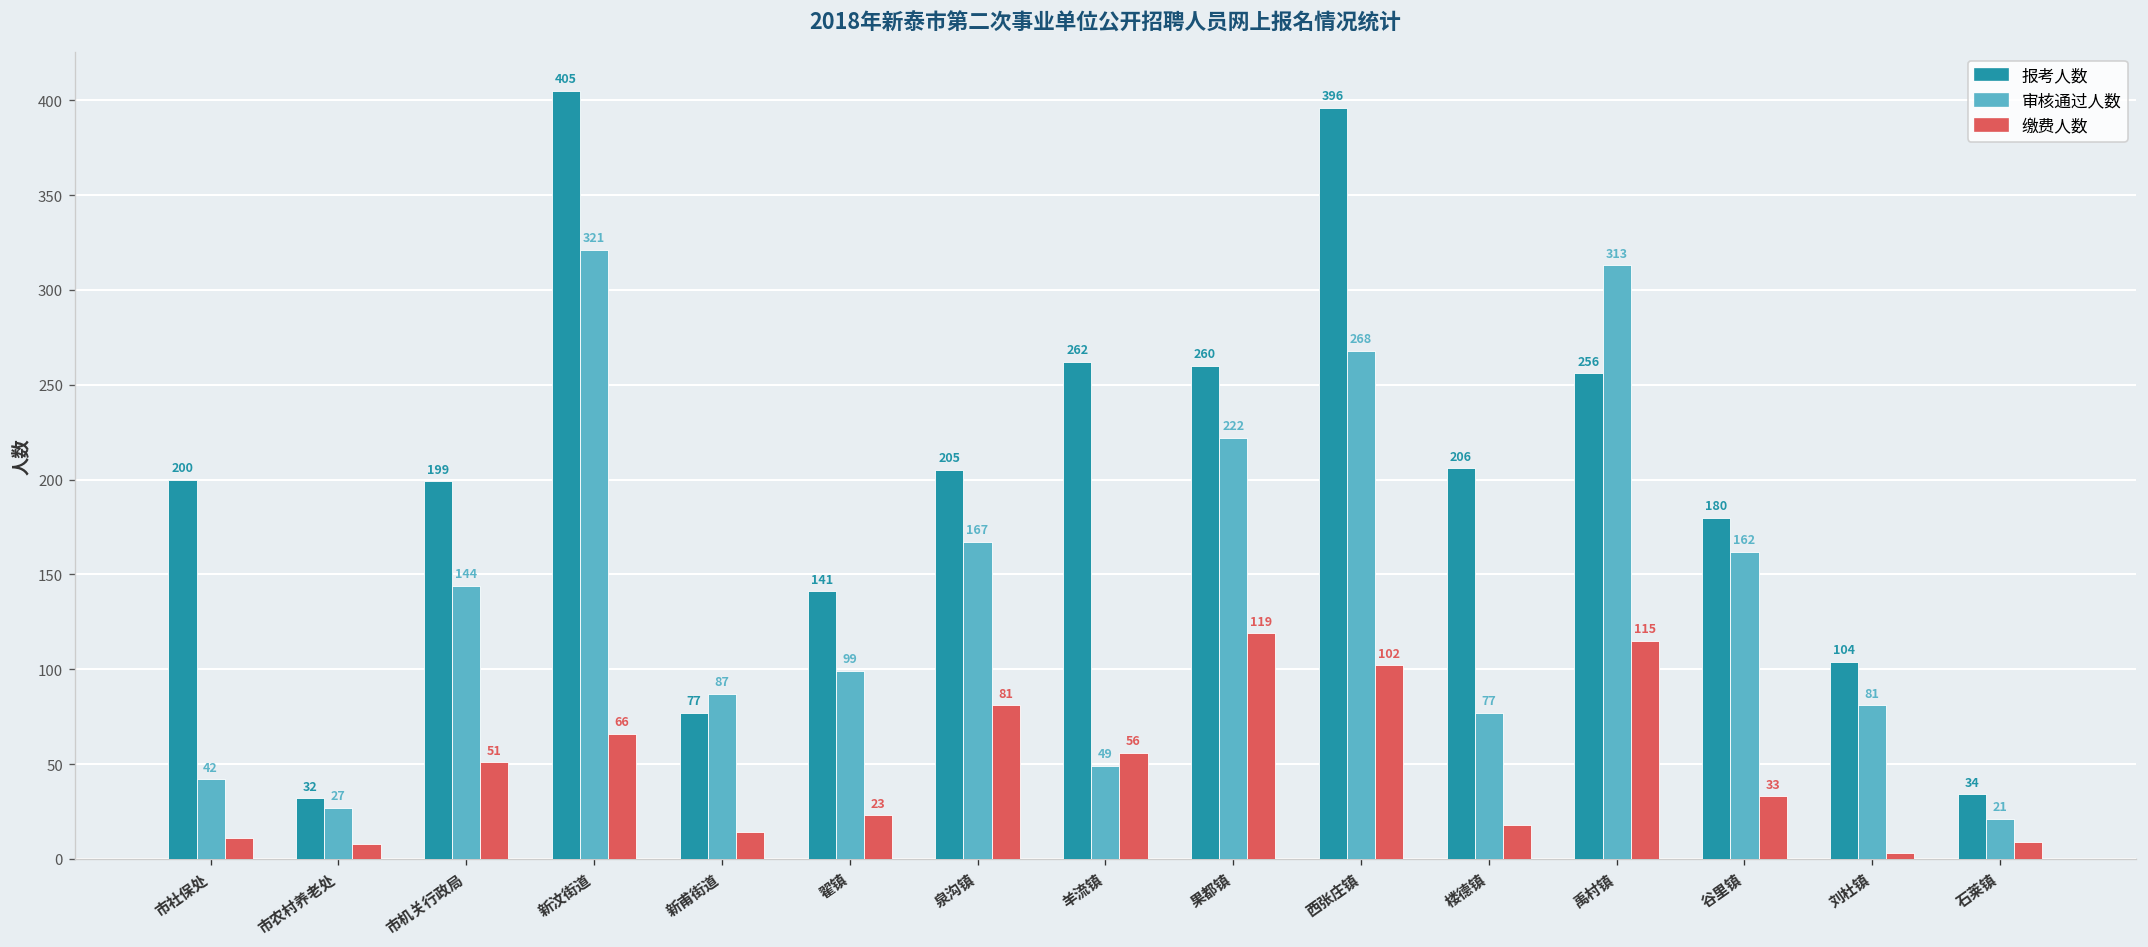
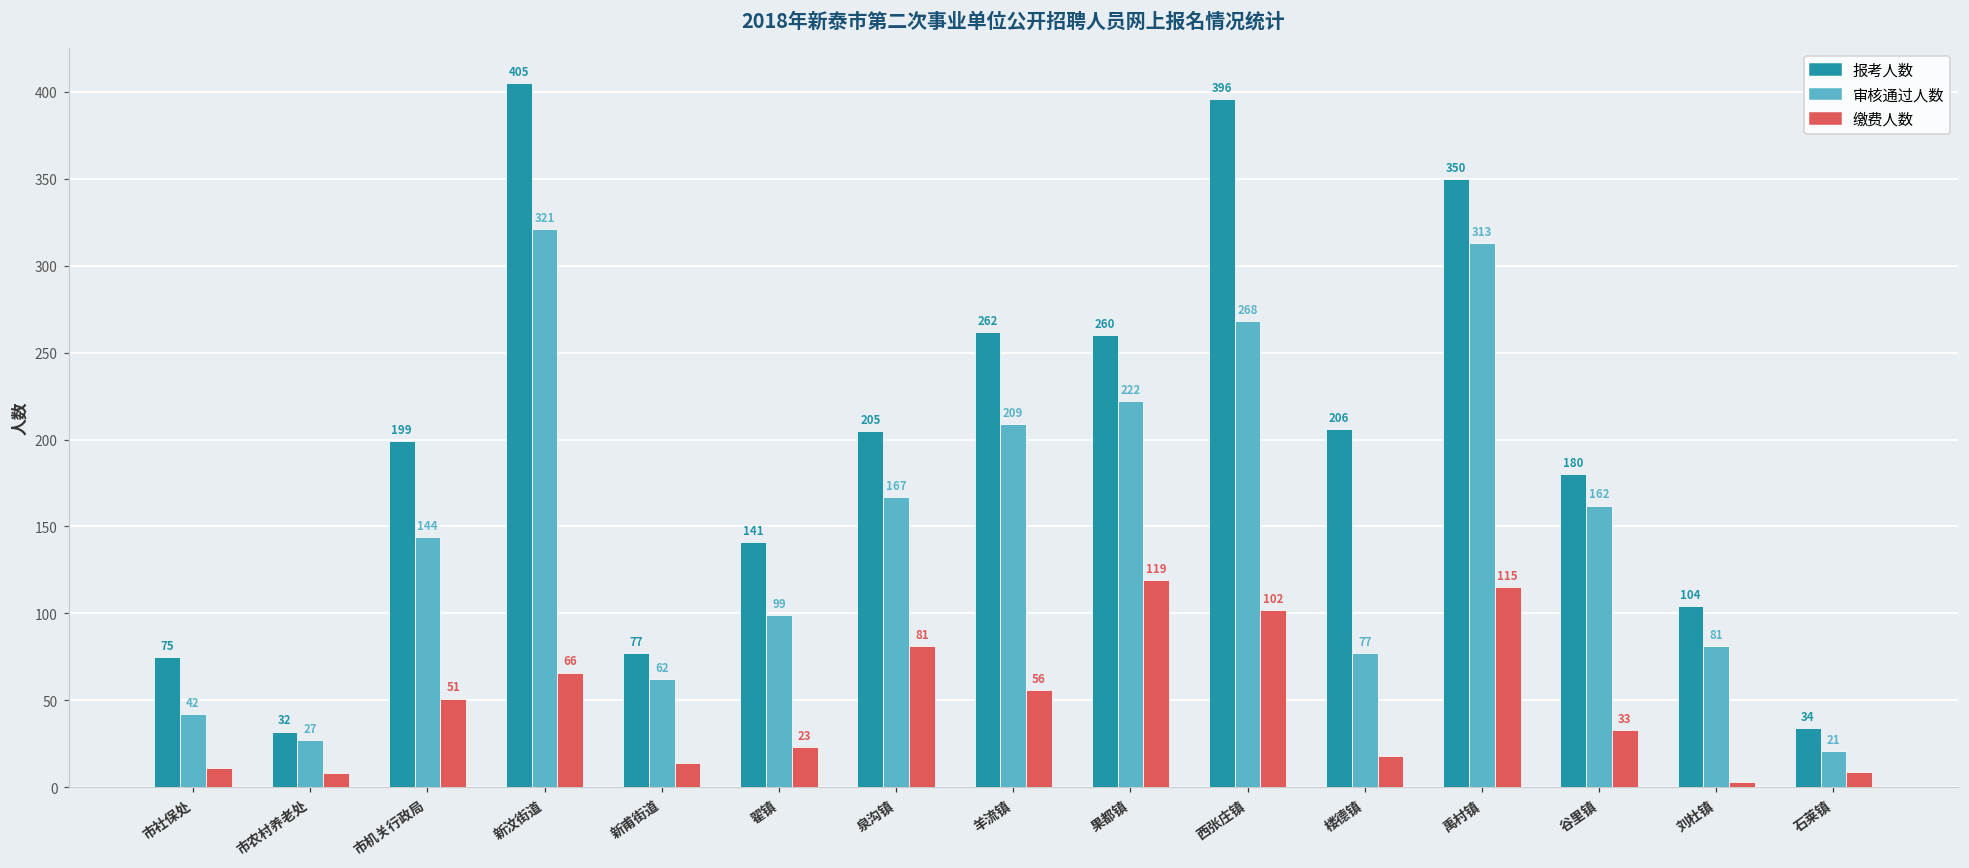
报考人数, 市社保处: 200 -> 75
审核通过人数, 新甫街道: 87 -> 62
审核通过人数, 羊流镇: 49 -> 209
报考人数, 禹村镇: 256 -> 350
